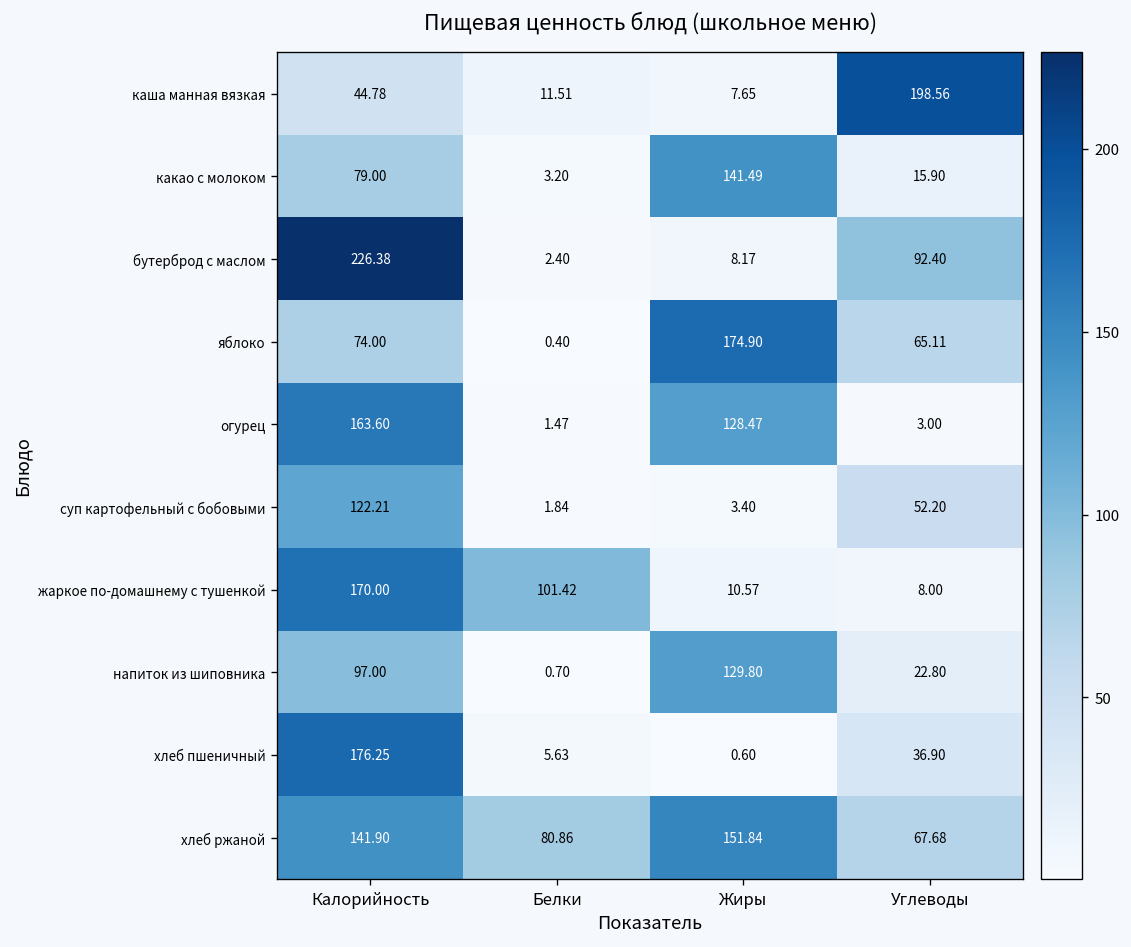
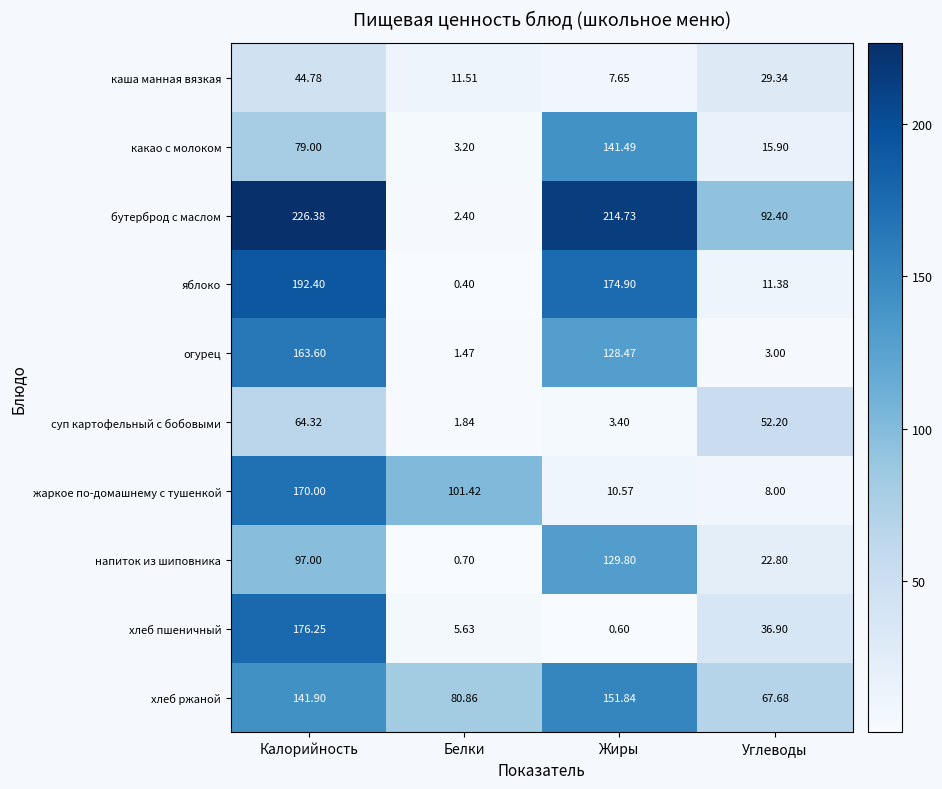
каша манная вязкая, Углеводы: 198.56 -> 29.34
бутерброд с маслом, Жиры: 8.17 -> 214.73
яблоко, Калорийность: 74.00 -> 192.40
яблоко, Углеводы: 65.11 -> 11.38
суп картофельный с бобовыми, Калорийность: 122.21 -> 64.32
